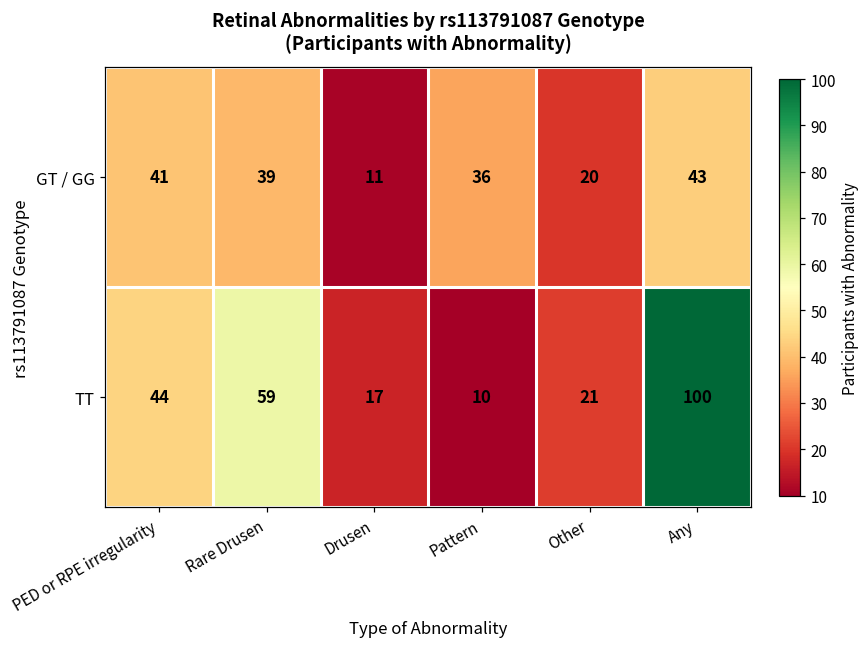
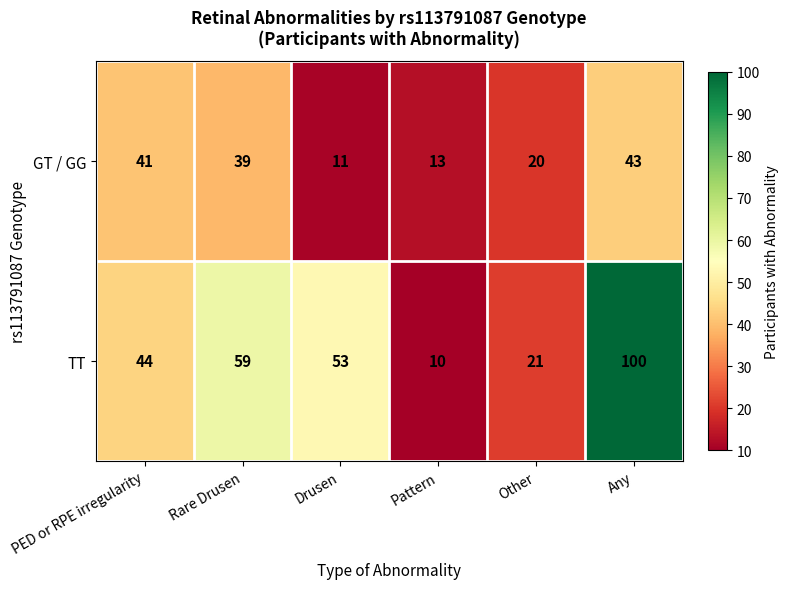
GT / GG, Pattern: 36 -> 13
TT, Drusen: 17 -> 53
